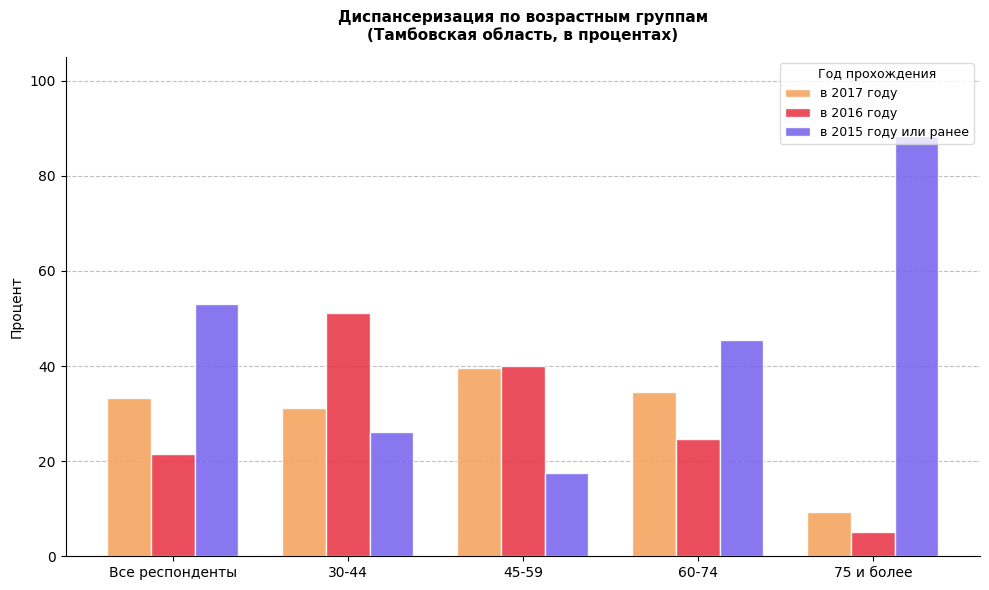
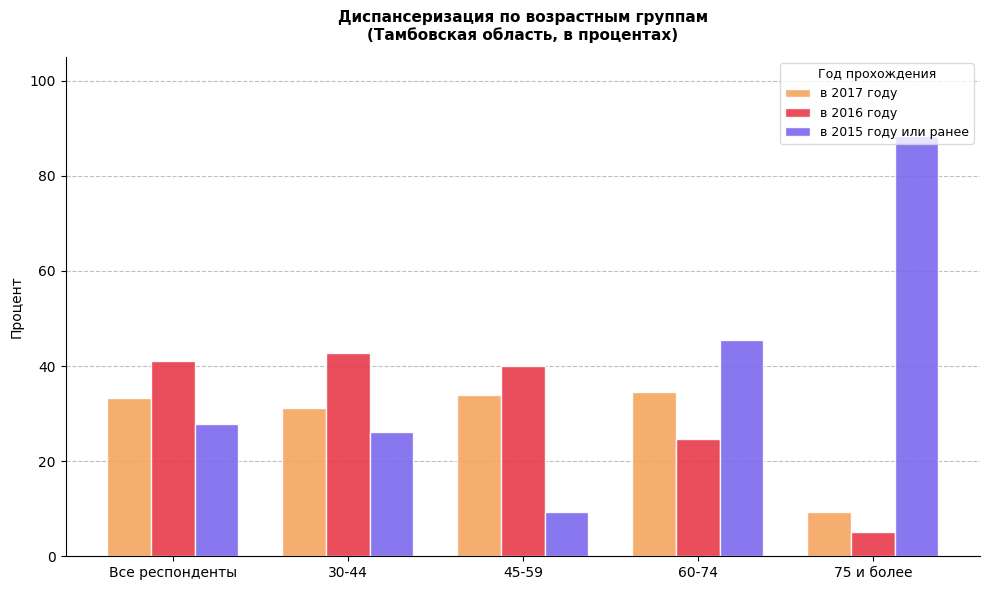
в 2016 году, Все респонденты: 21 -> 41
в 2015 году или ранее, Все респонденты: 53 -> 28
в 2016 году, 30-44: 51 -> 43
в 2017 году, 45-59: 40 -> 34
в 2015 году или ранее, 45-59: 17 -> 9
